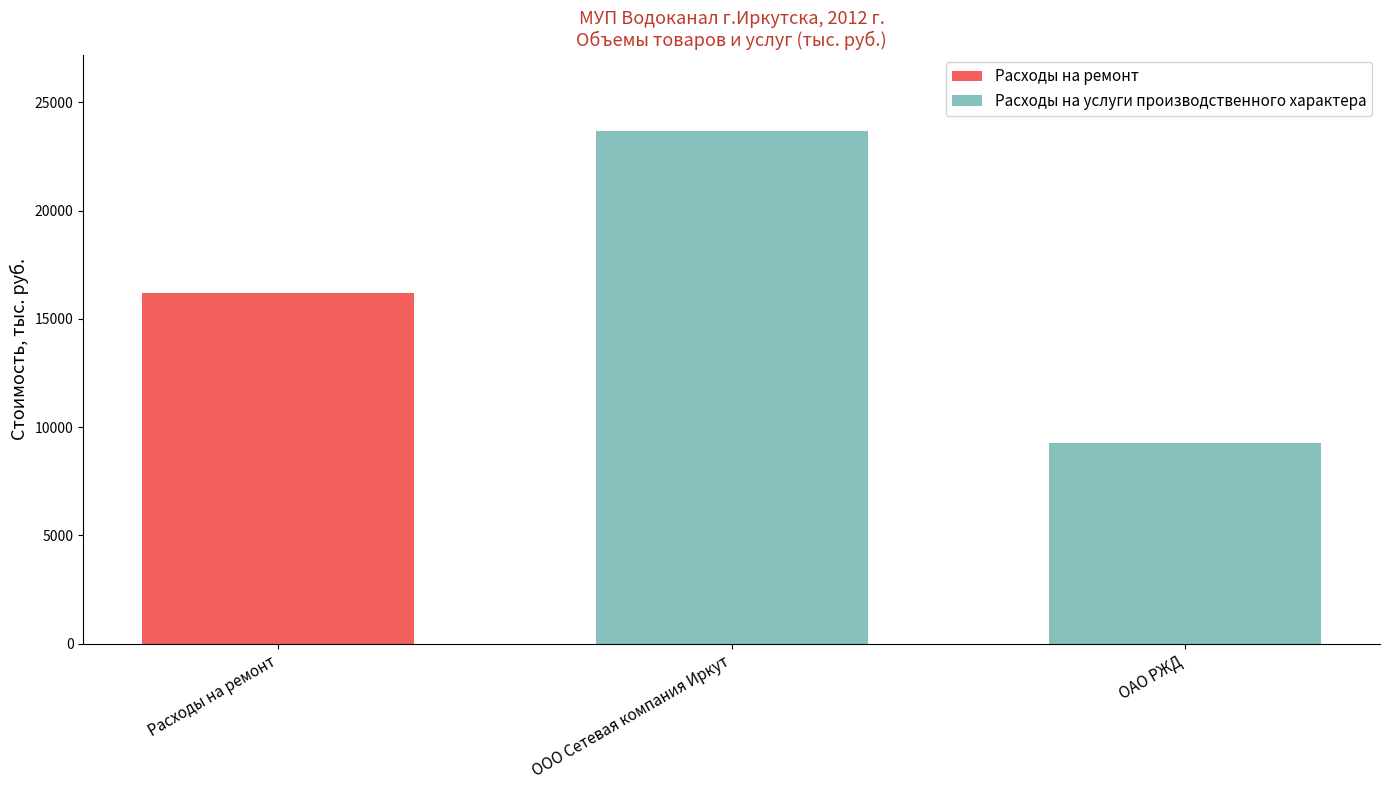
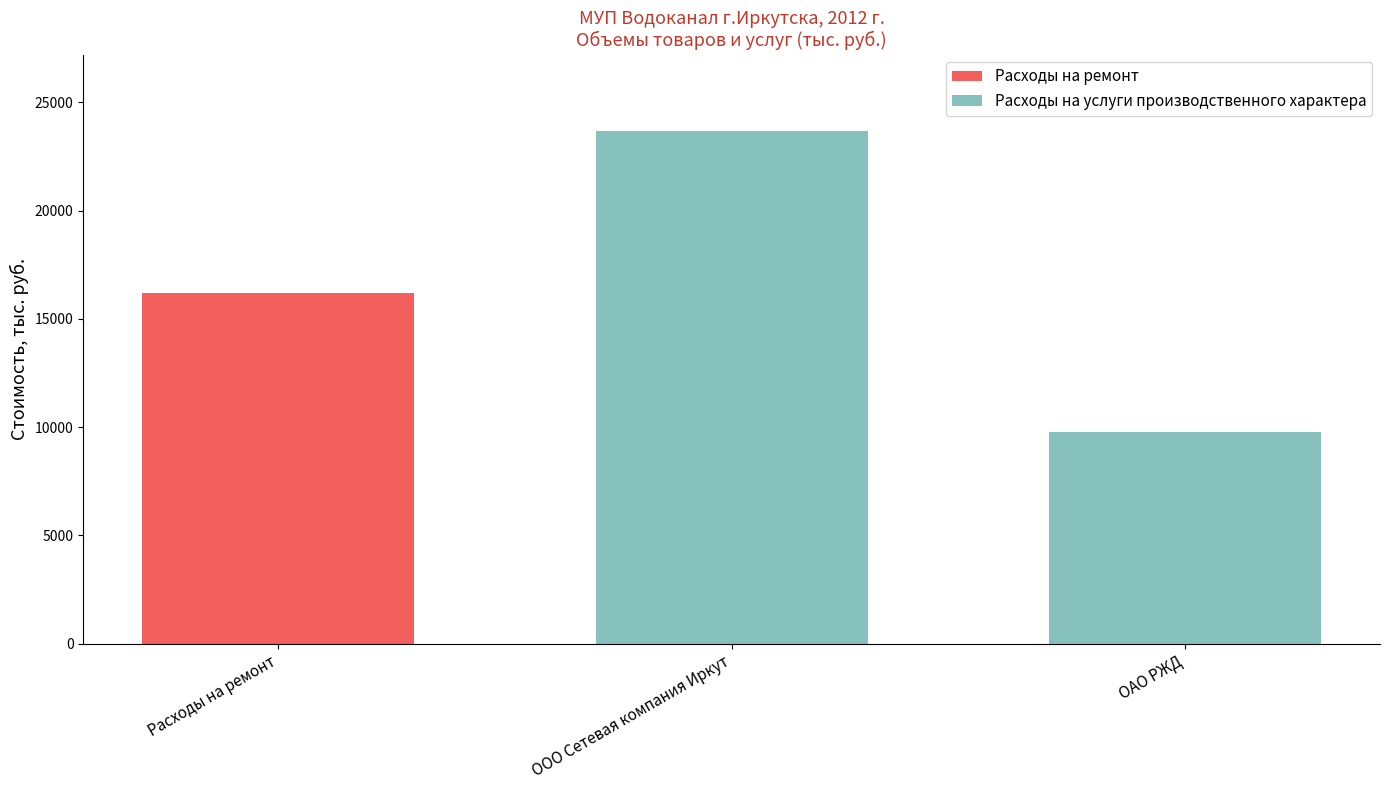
Расходы на услуги производственного характера, ОАО РЖД: 9300 -> 9800
